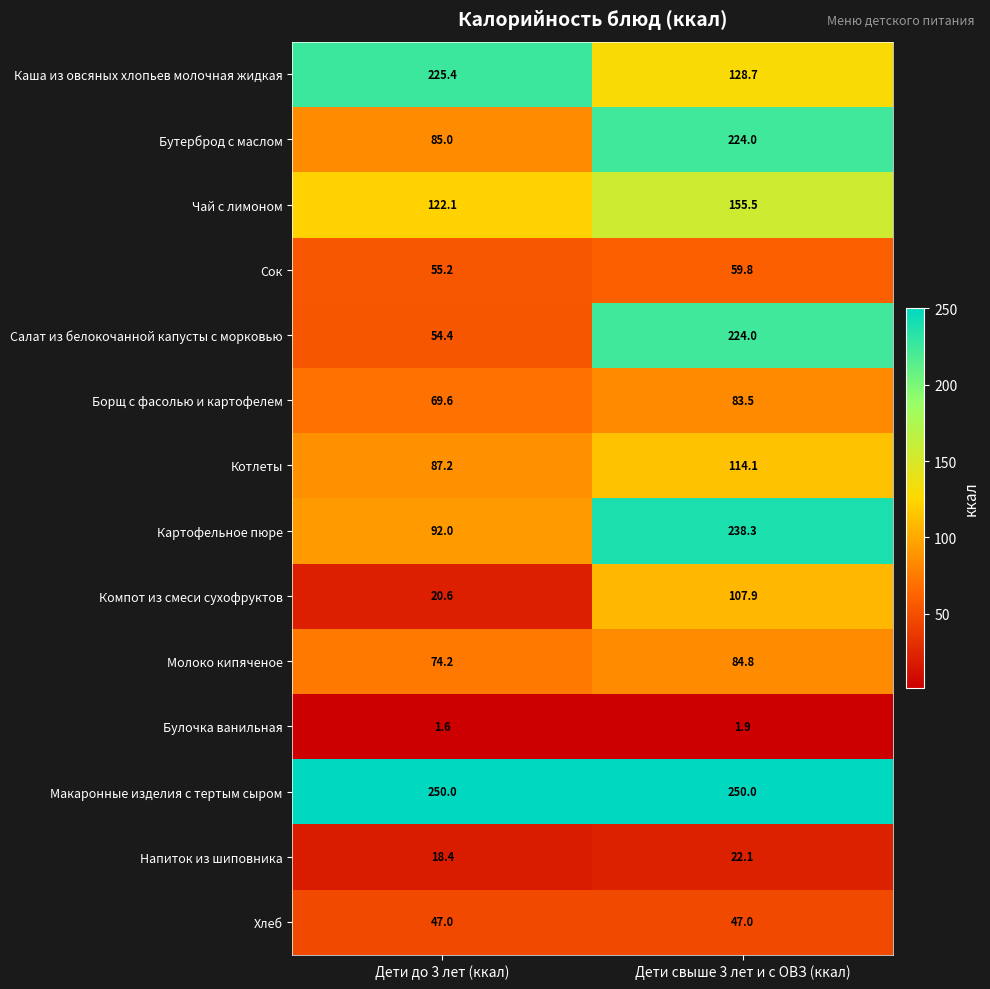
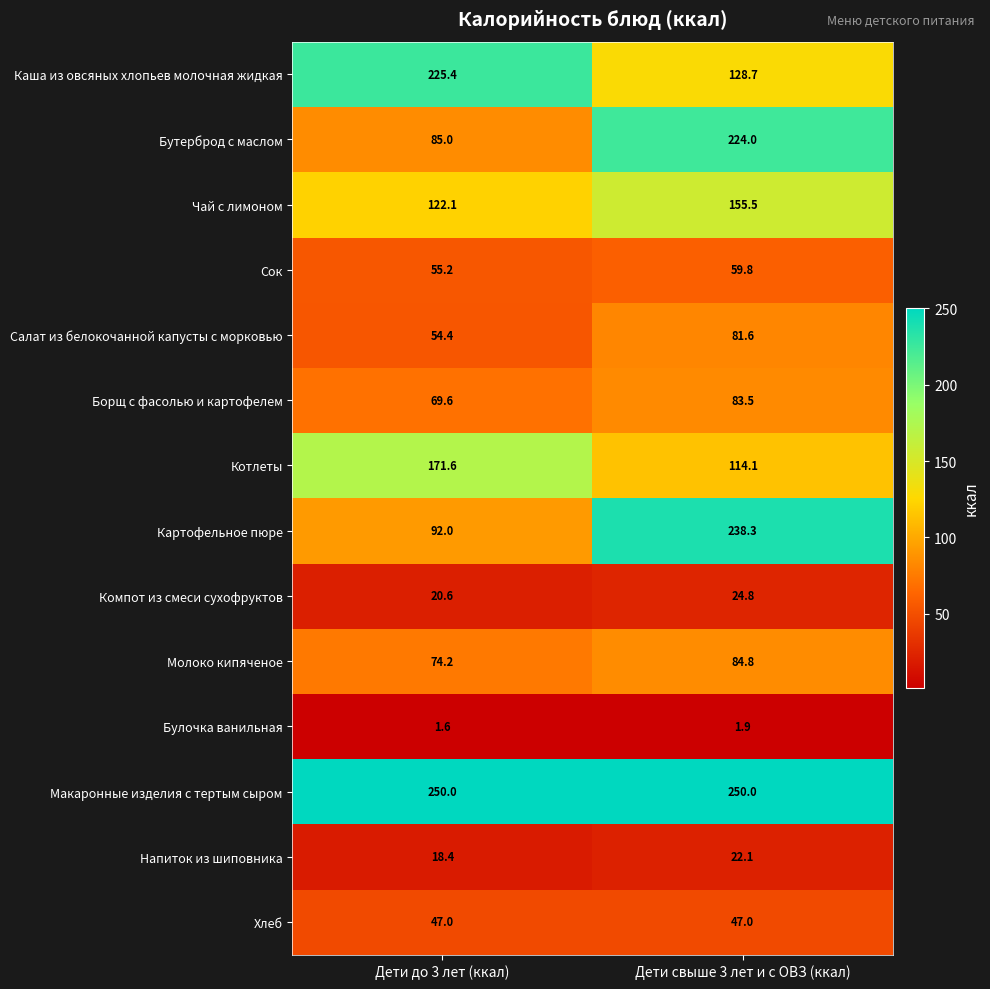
Салат из белокочанной капусты с морковью, Дети свыше 3 лет и с ОВЗ (ккал): 224.0 -> 81.6
Котлеты, Дети до 3 лет (ккал): 87.2 -> 171.6
Компот из смеси сухофруктов, Дети свыше 3 лет и с ОВЗ (ккал): 107.9 -> 24.8
